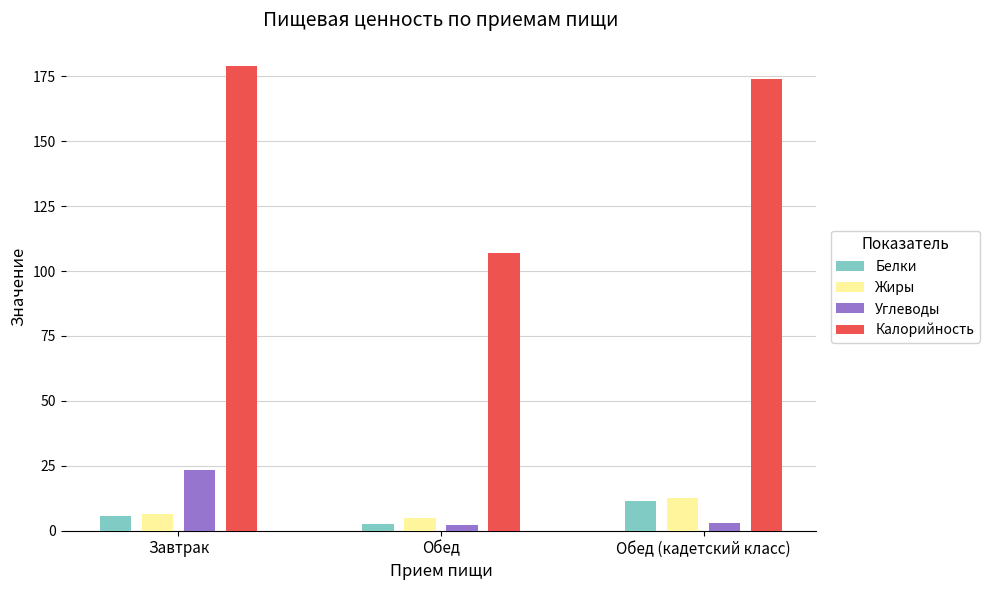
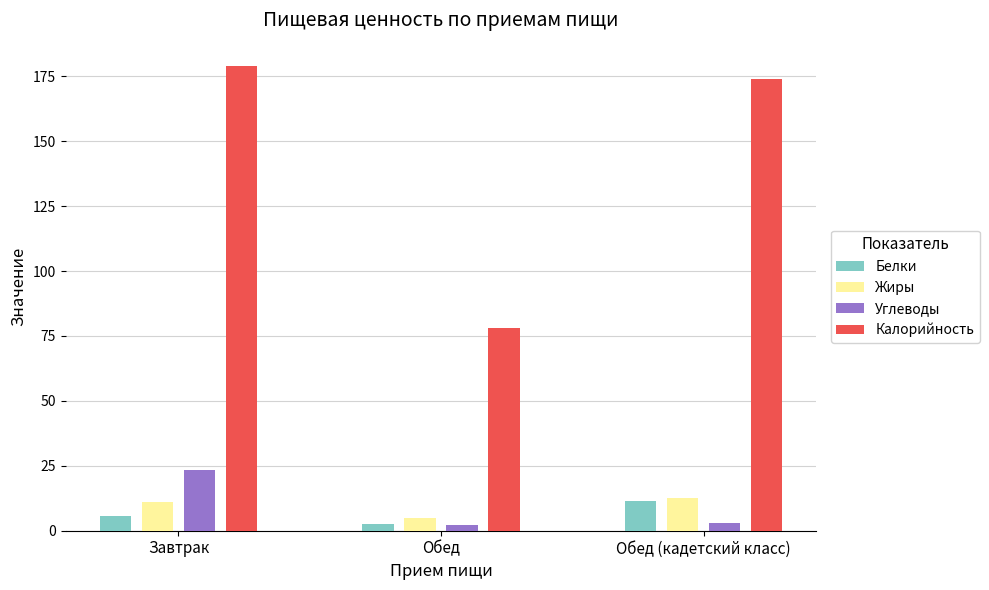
Жиры, Завтрак: 6 -> 11
Калорийность, Обед: 107 -> 78
